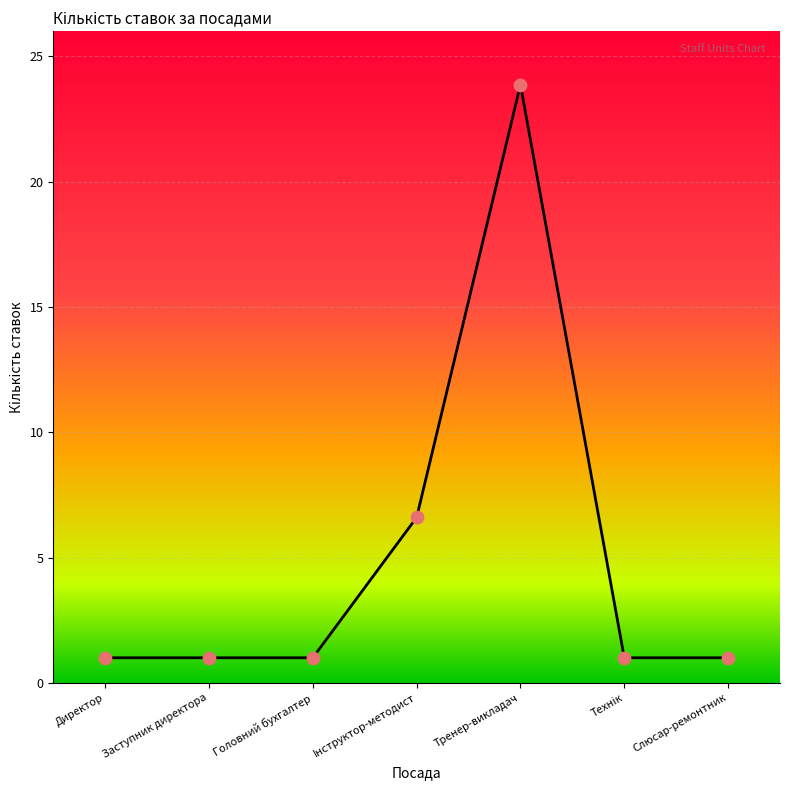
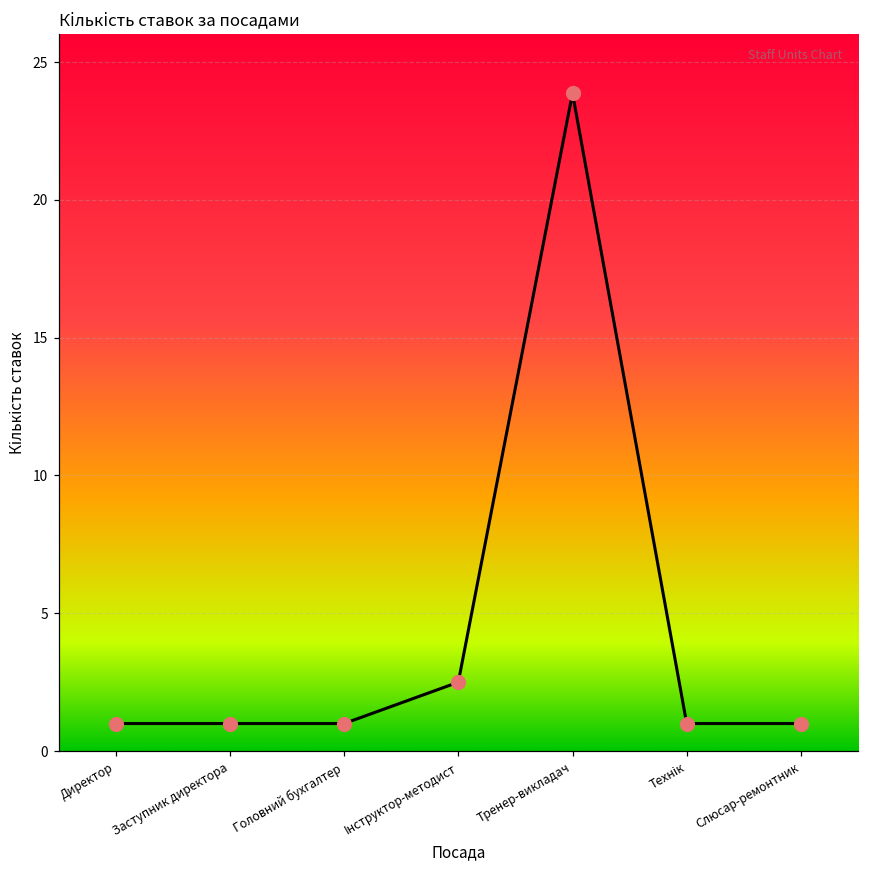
Інструктор-методист: 6.6 -> 2.5
